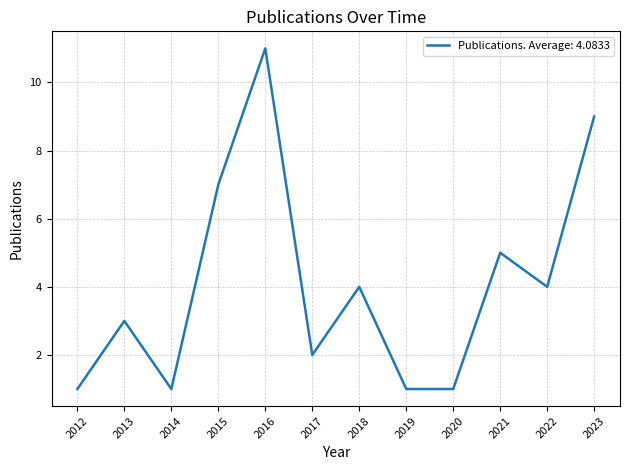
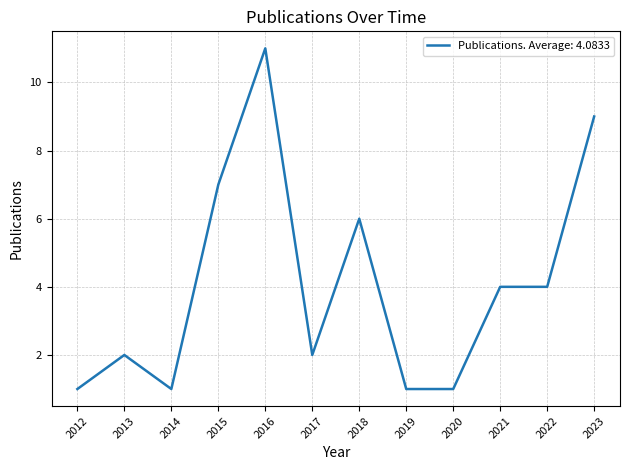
2013: 3 -> 2
2018: 4 -> 6
2021: 5 -> 4
